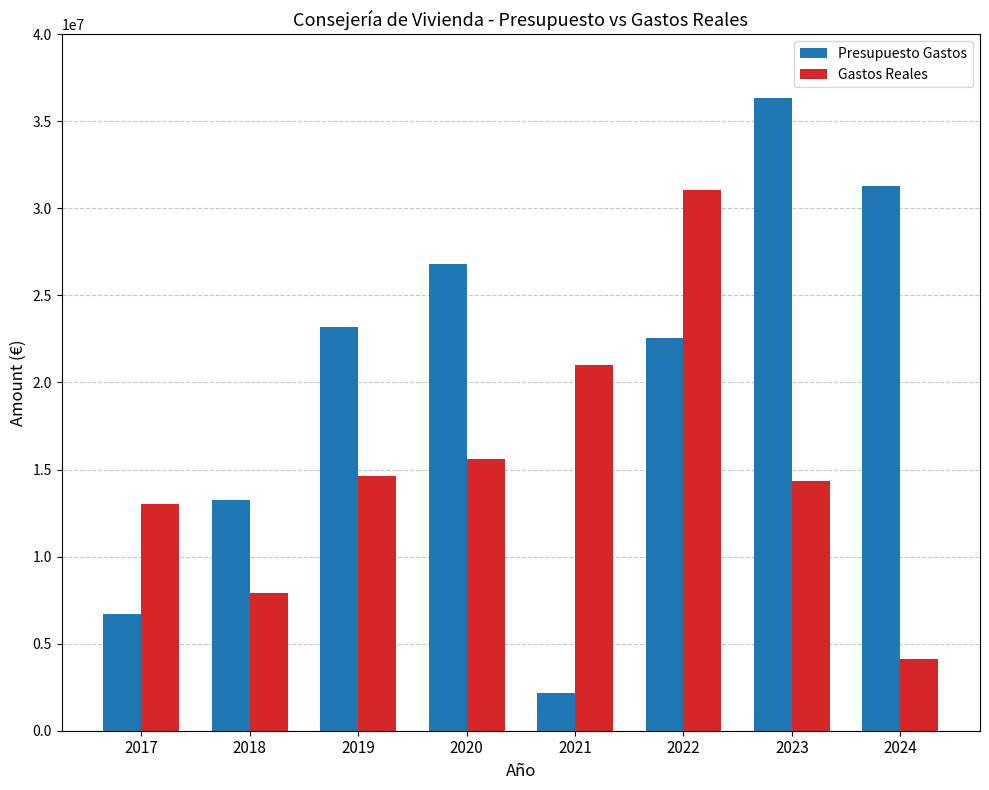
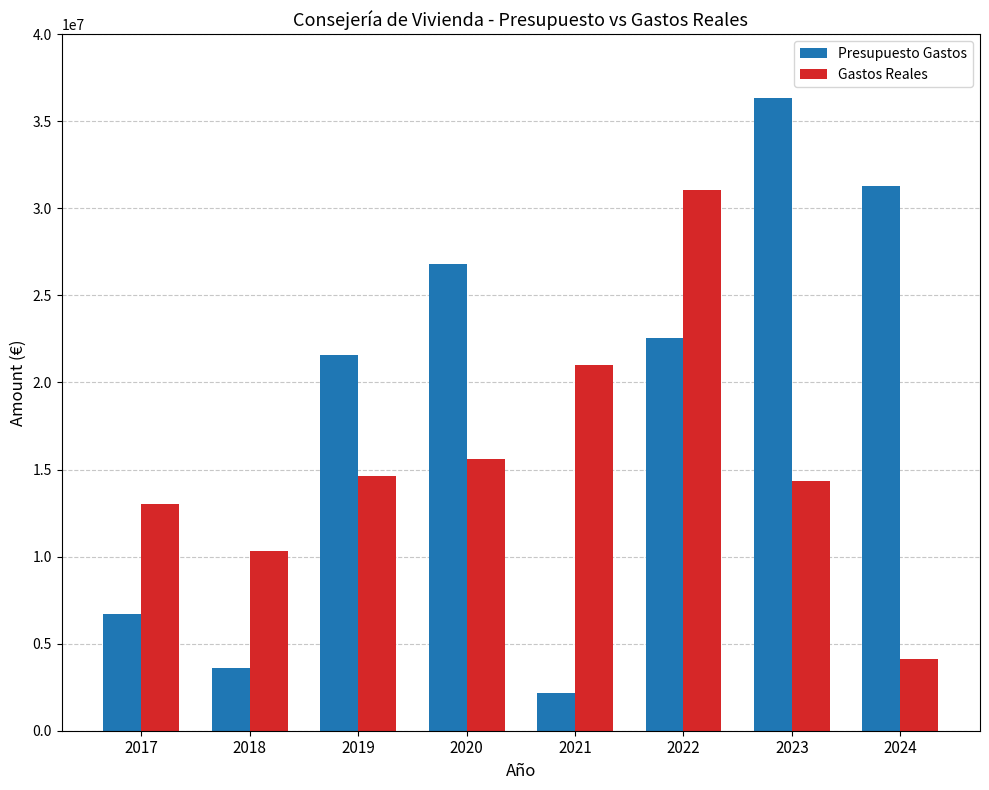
Presupuesto Gastos, 2018: 13200000 -> 3600000
Gastos Reales, 2018: 7900000 -> 10300000
Presupuesto Gastos, 2019: 23200000 -> 21600000
